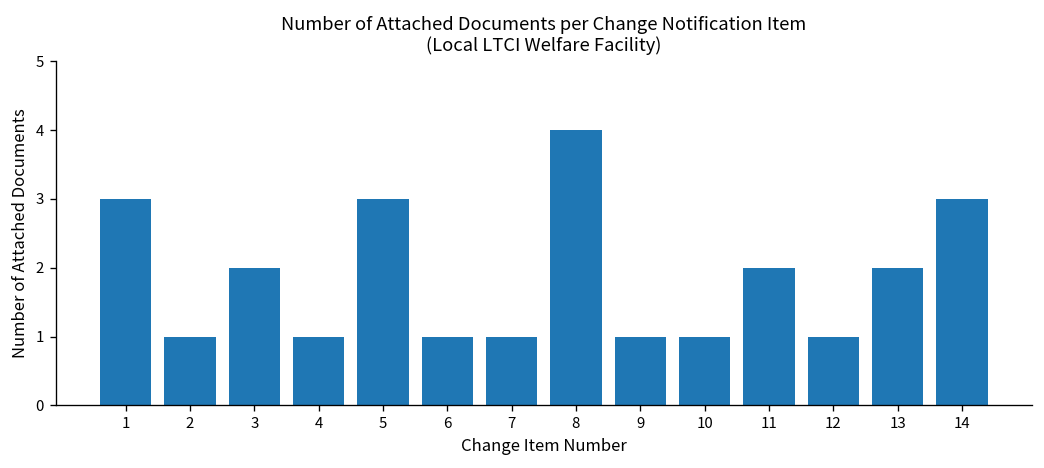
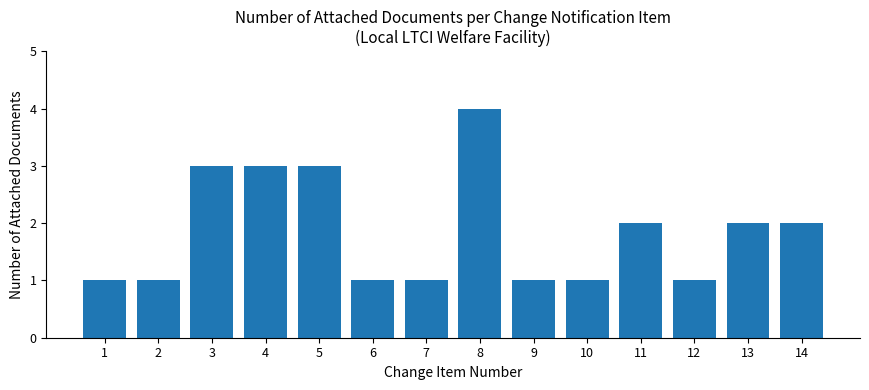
1: 3 -> 1
3: 2 -> 3
4: 1 -> 3
14: 3 -> 2
